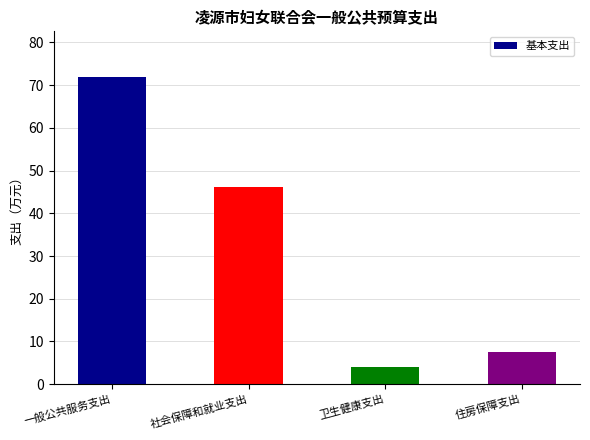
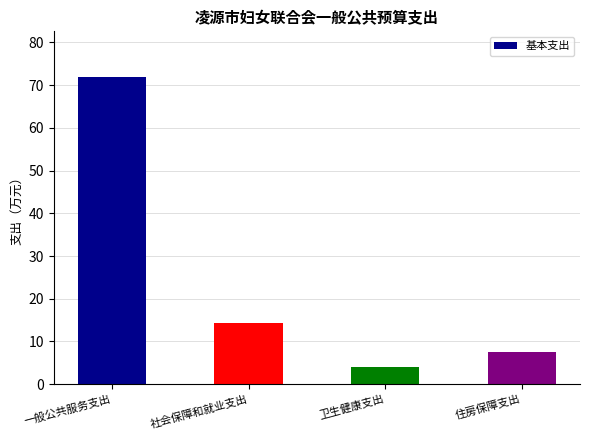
社会保障和就业支出: 46 -> 14
